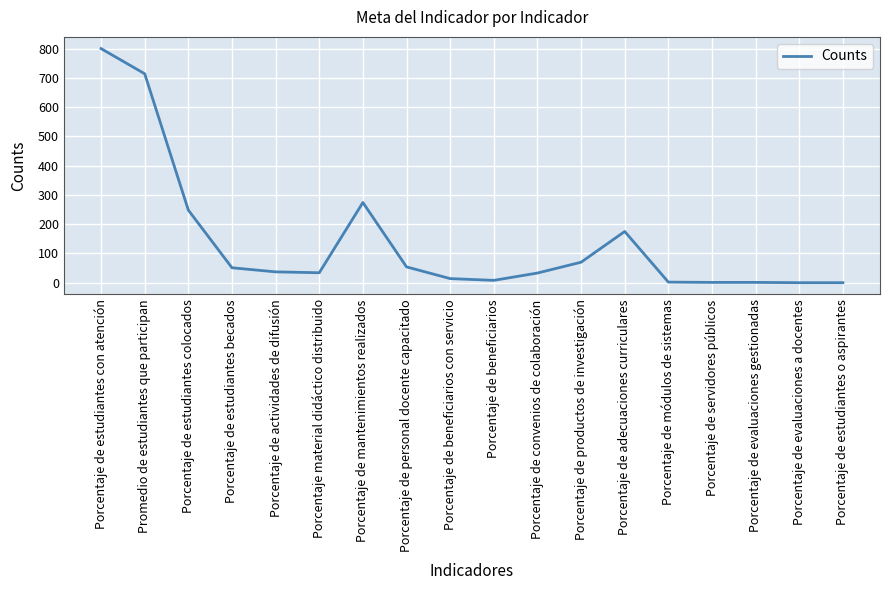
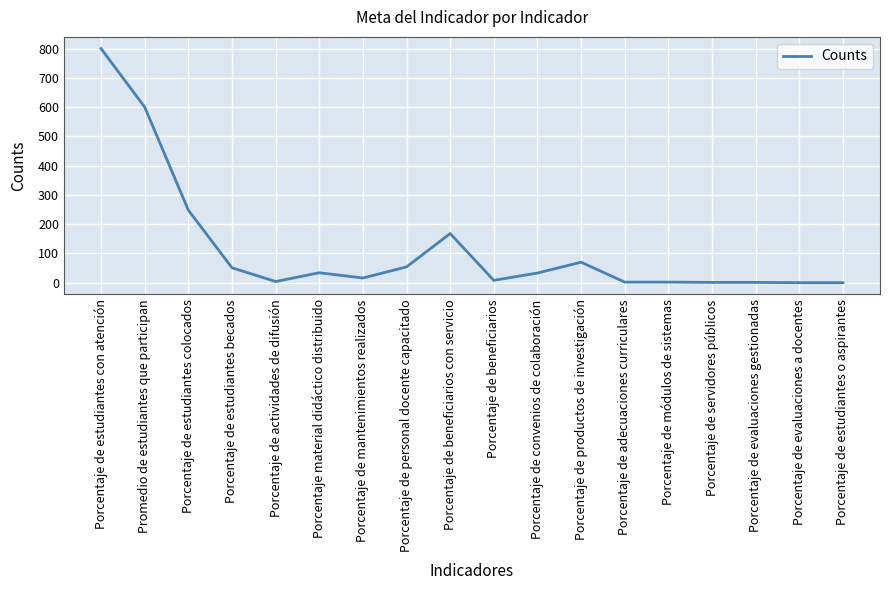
Promedio de estudiantes que participan: 710 -> 600
Porcentaje de actividades de difusión: 40 -> 0
Porcentaje de mantenimientos realizados: 270 -> 20
Porcentaje de beneficiarios con servicio: 10 -> 170
Porcentaje de adecuaciones curriculares: 180 -> 0
